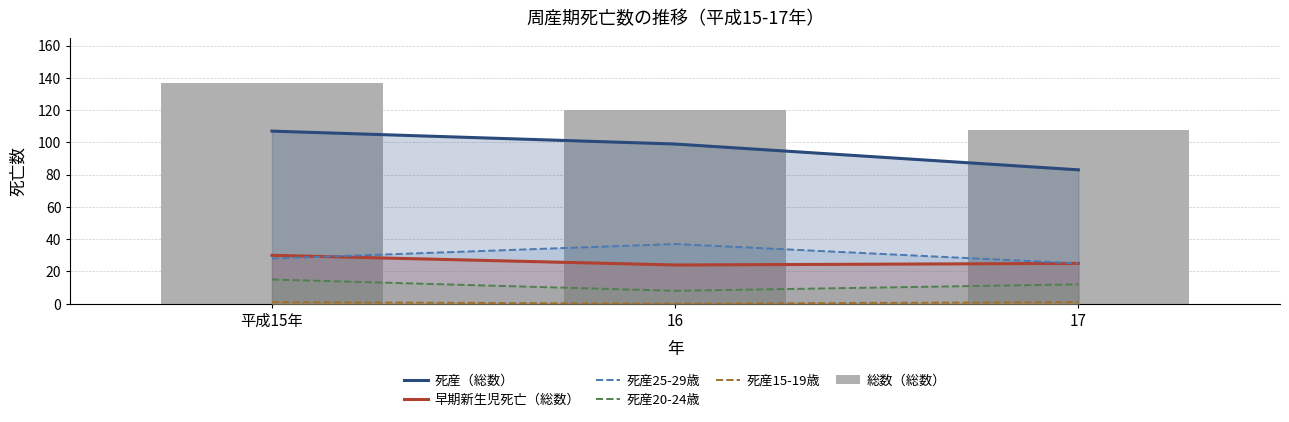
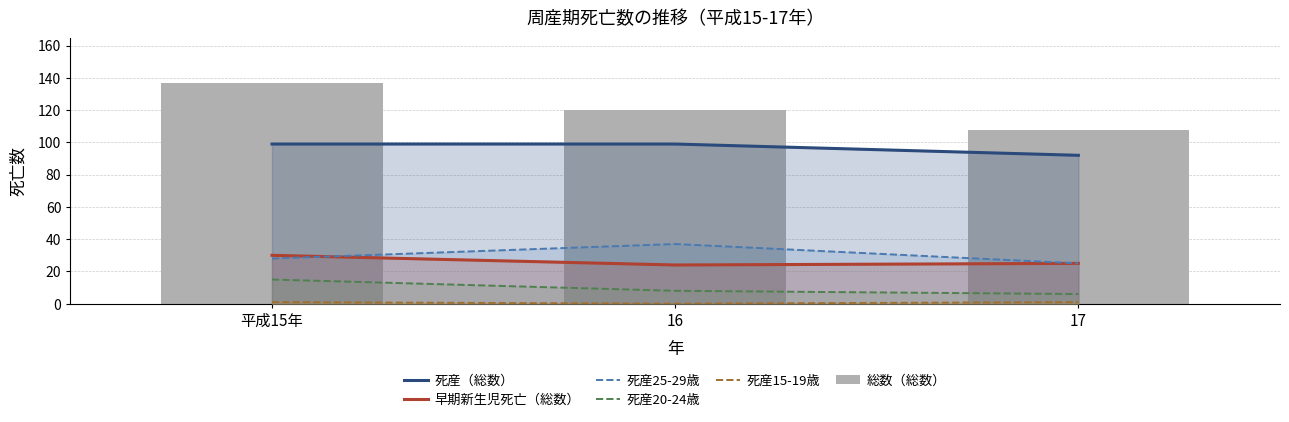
死産（総数）, 平成15年: 107 -> 99
死産（総数）, 17: 83 -> 92
死産20-24歳, 17: 12 -> 6
